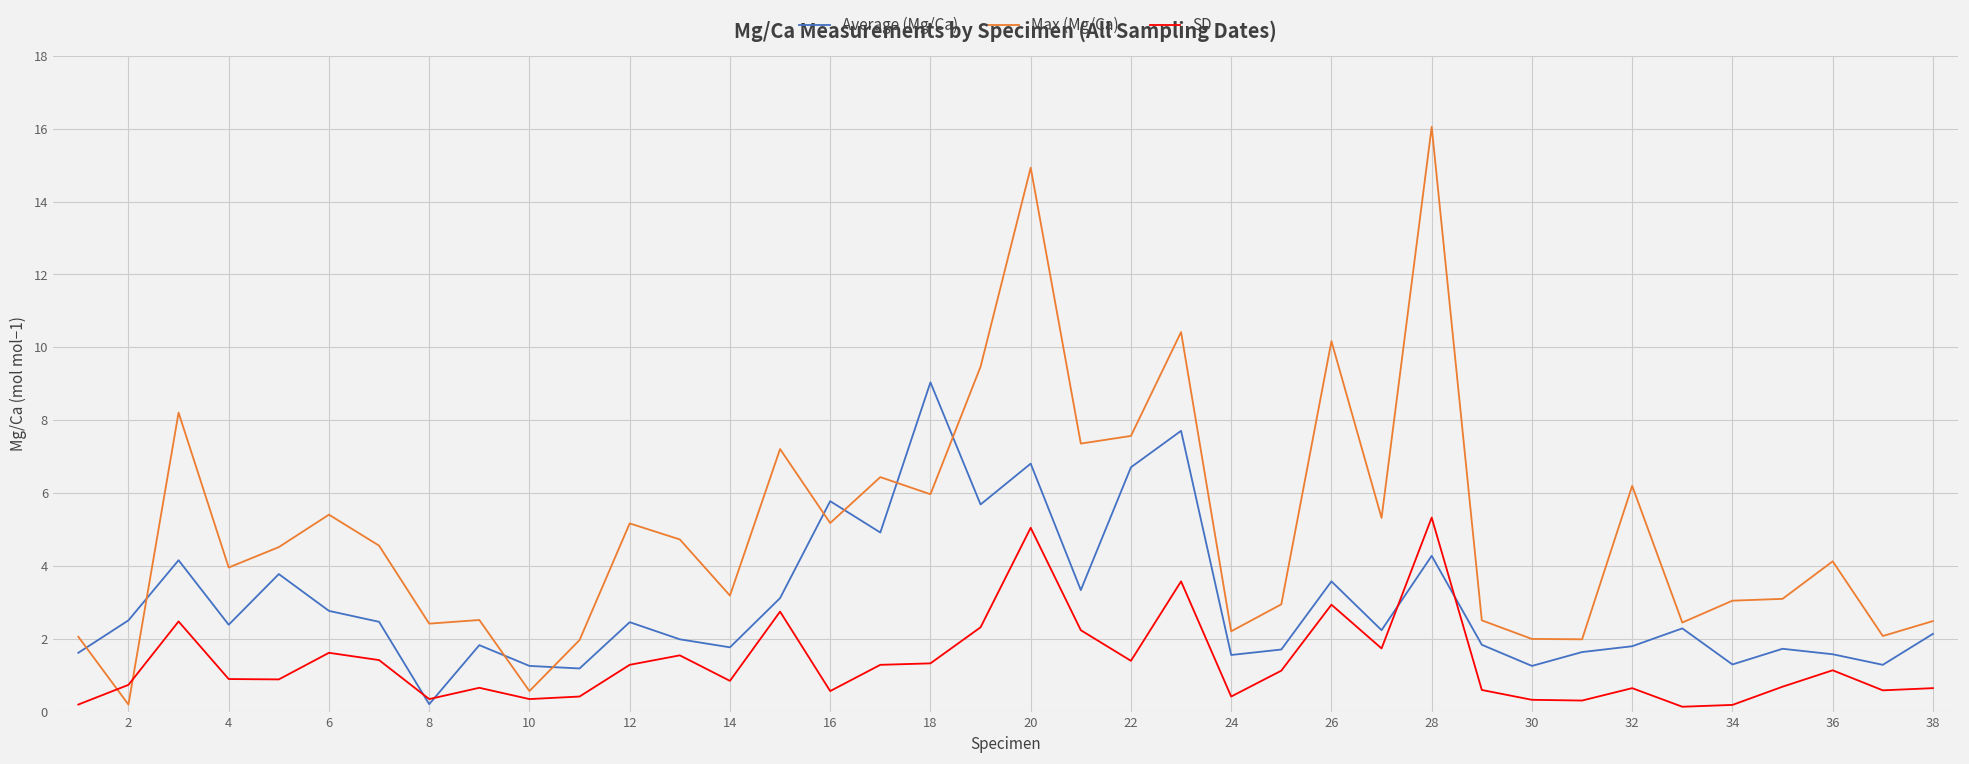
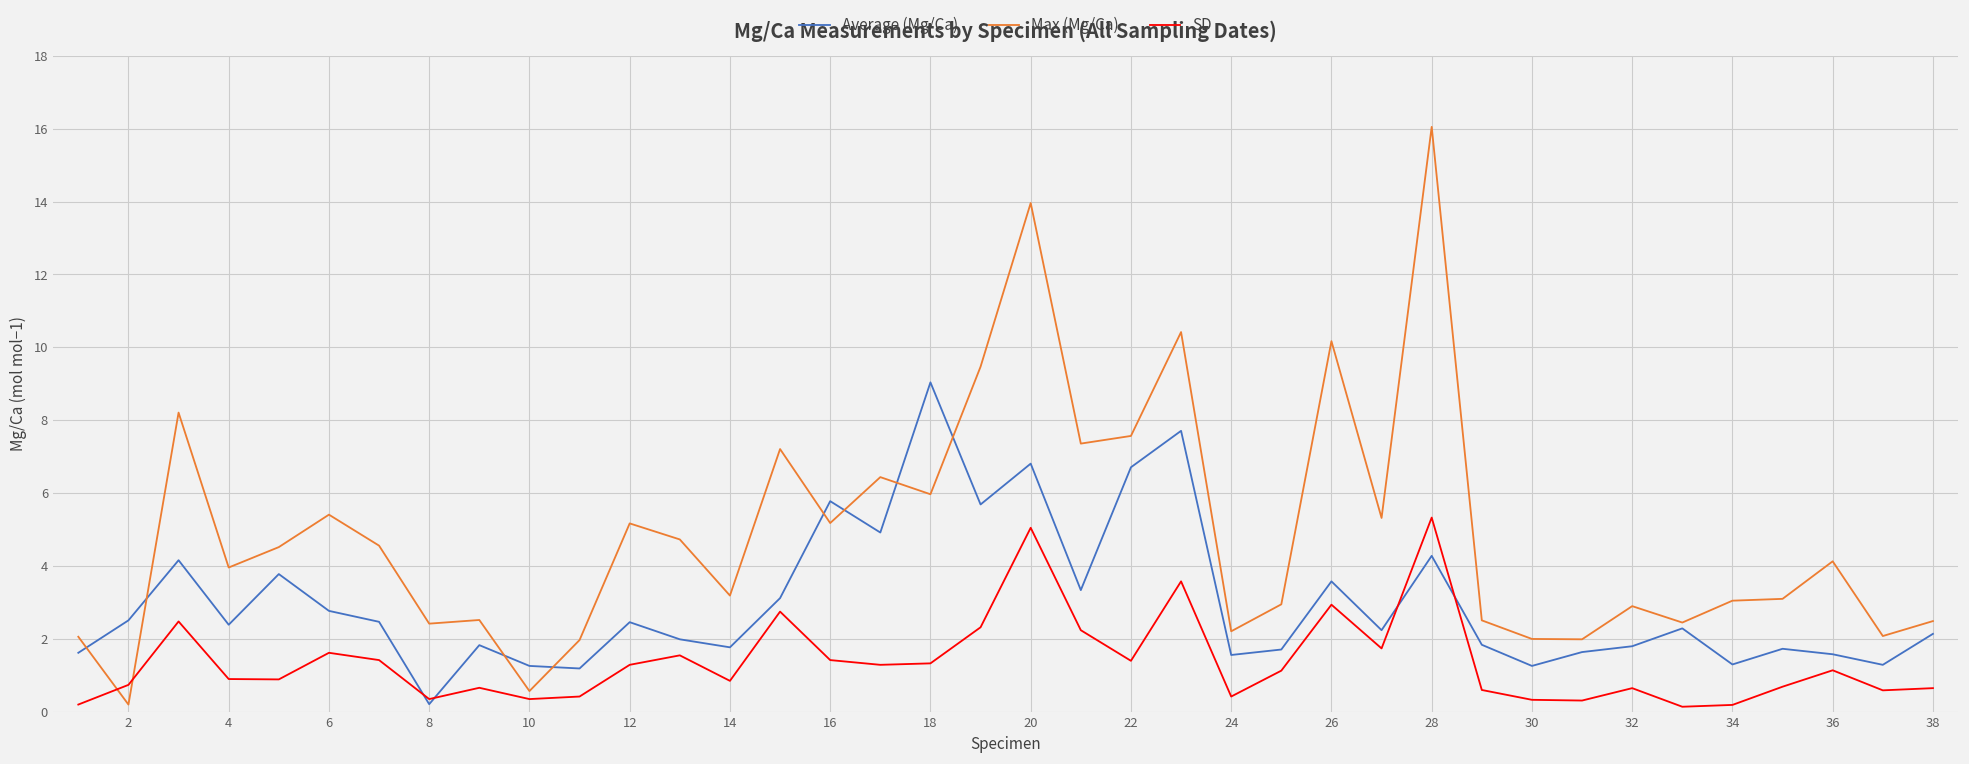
SD, 16: 0.6 -> 1.4
Max (Mg/Ca), 20: 14.9 -> 14.0
Max (Mg/Ca), 32: 6.2 -> 2.9
